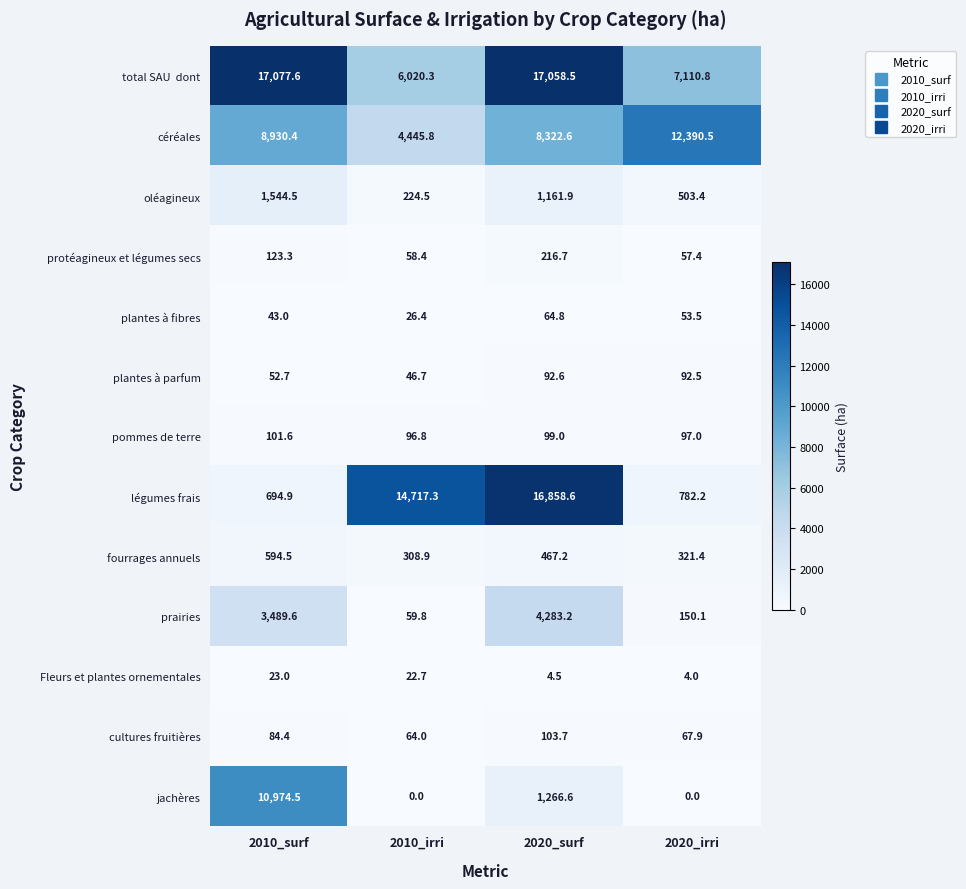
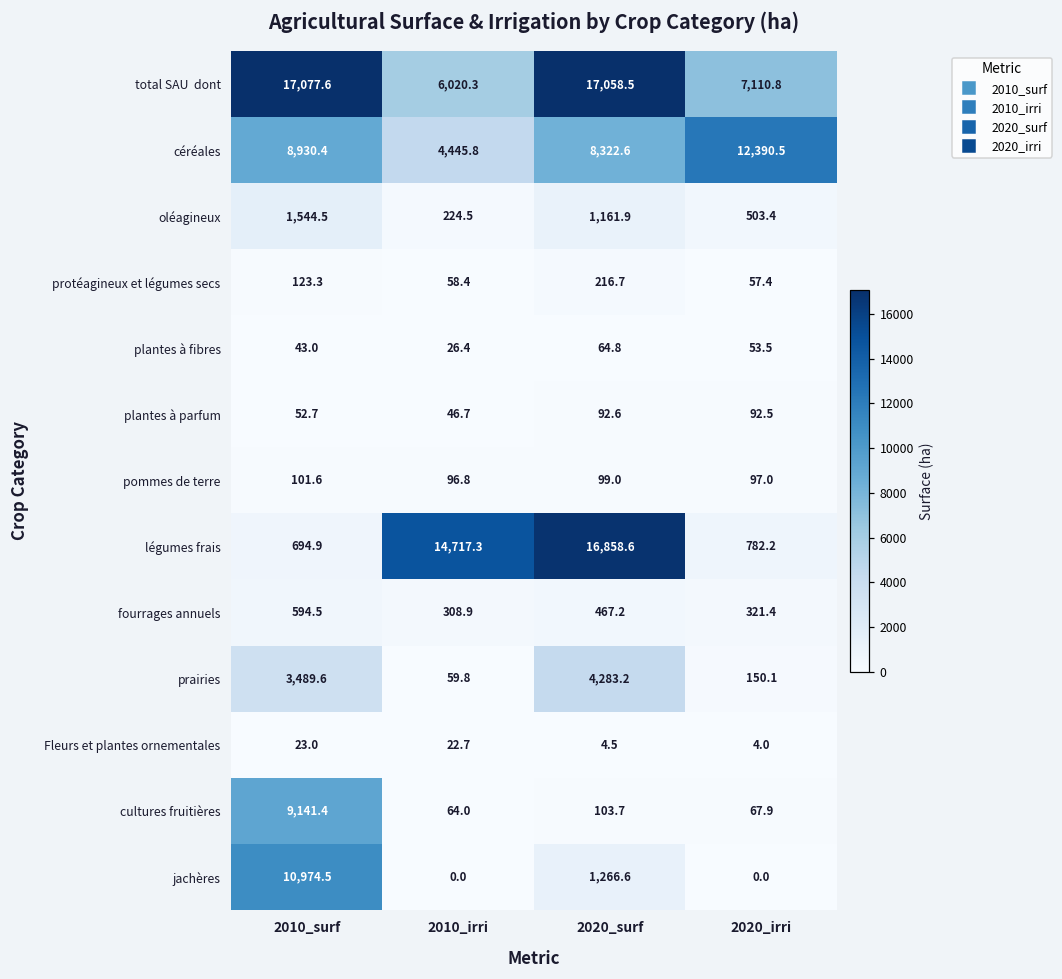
cultures fruitières, 2010_surf: 84.4 -> 9,141.4
